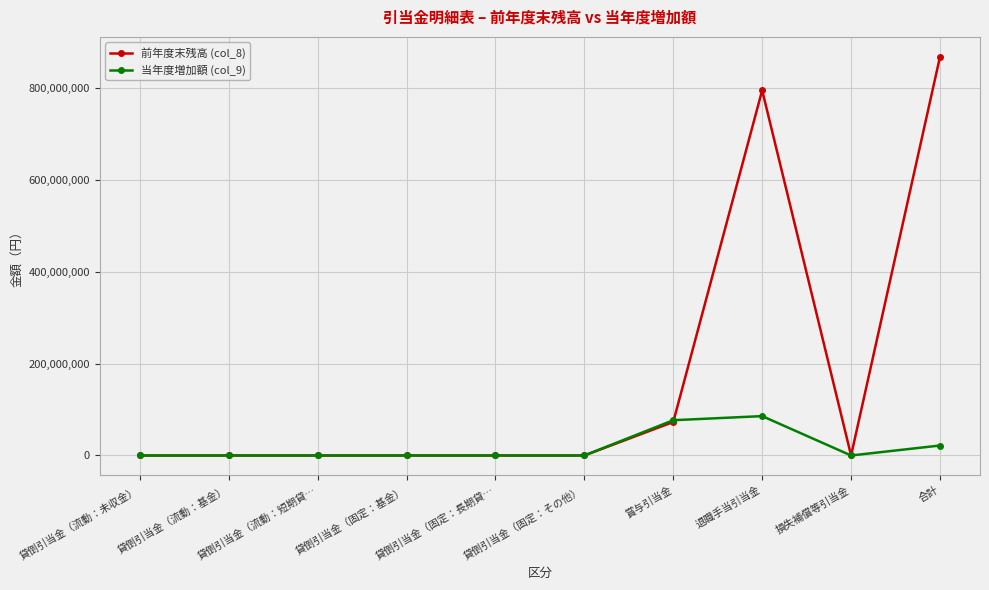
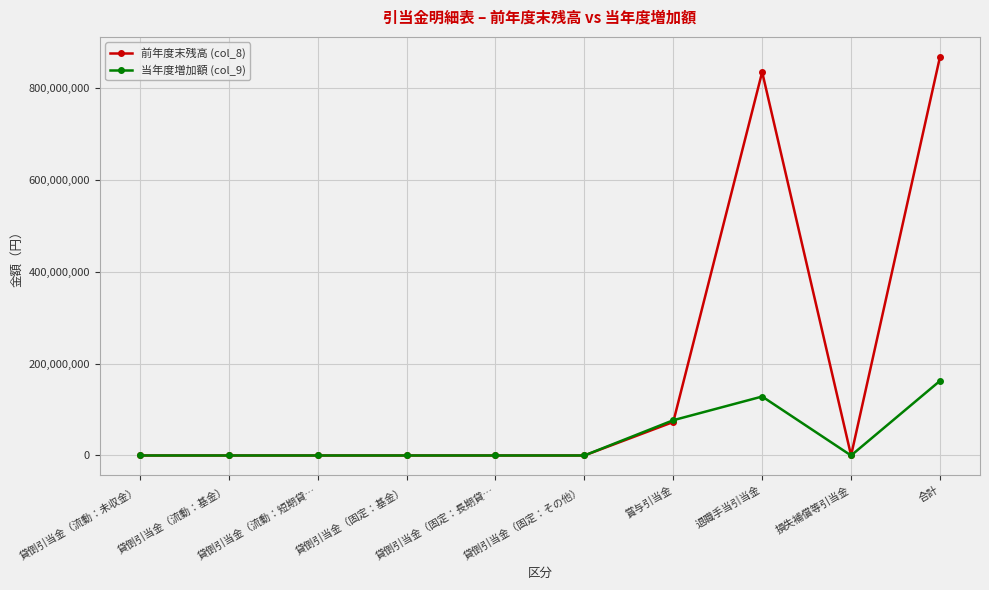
前年度末残高 (col_8), 退職手当引当金: 790,000,000 -> 830,000,000
当年度増加額 (col_9), 退職手当引当金: 90,000,000 -> 130,000,000
当年度増加額 (col_9), 合計: 20,000,000 -> 160,000,000
